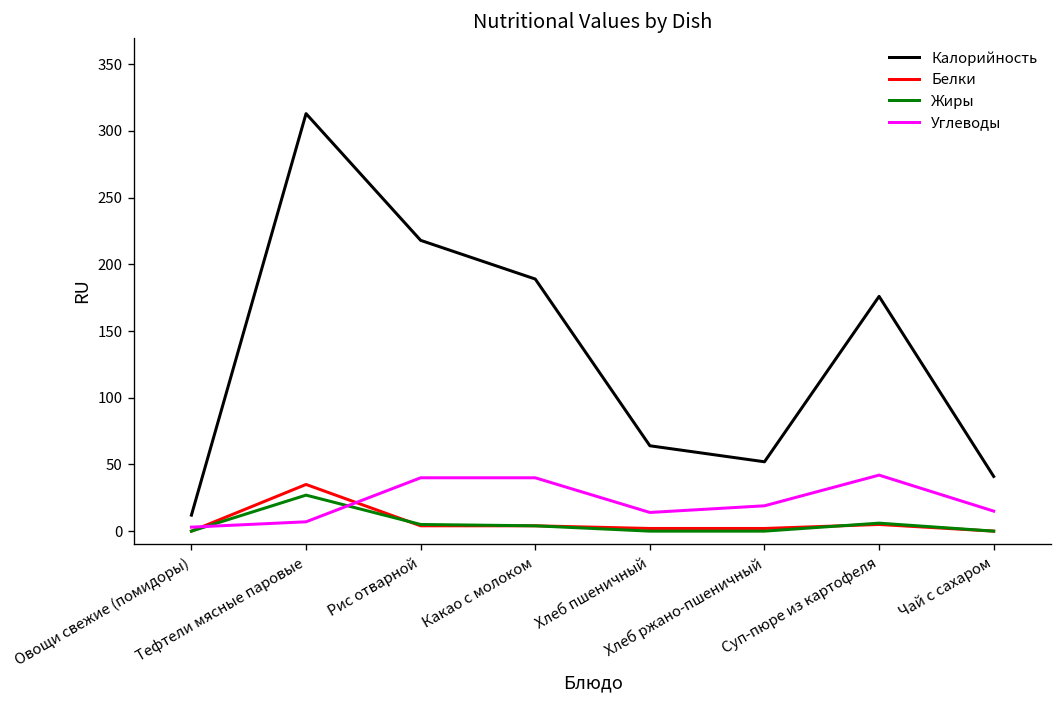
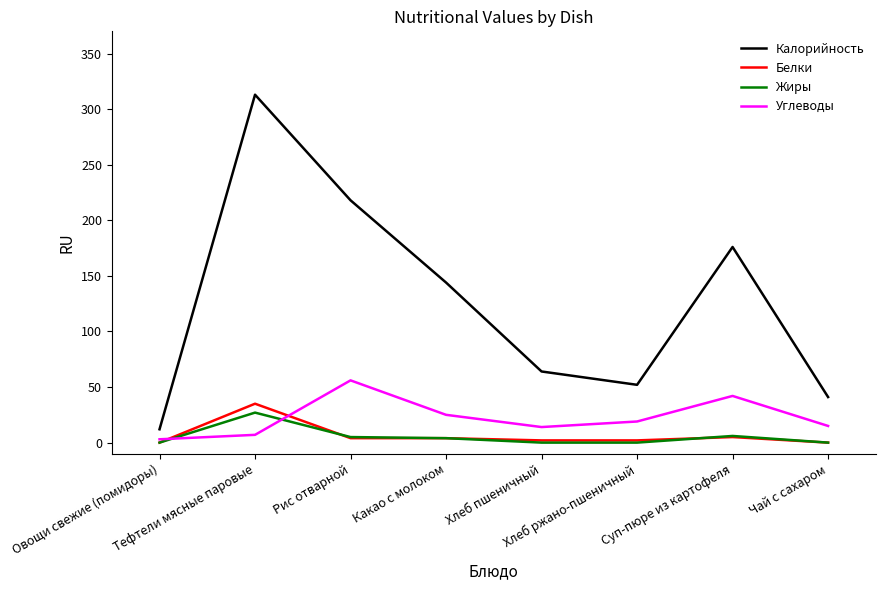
Углеводы, Рис отварной: 40 -> 56
Калорийность, Какао с молоком: 189 -> 144
Углеводы, Какао с молоком: 40 -> 25
